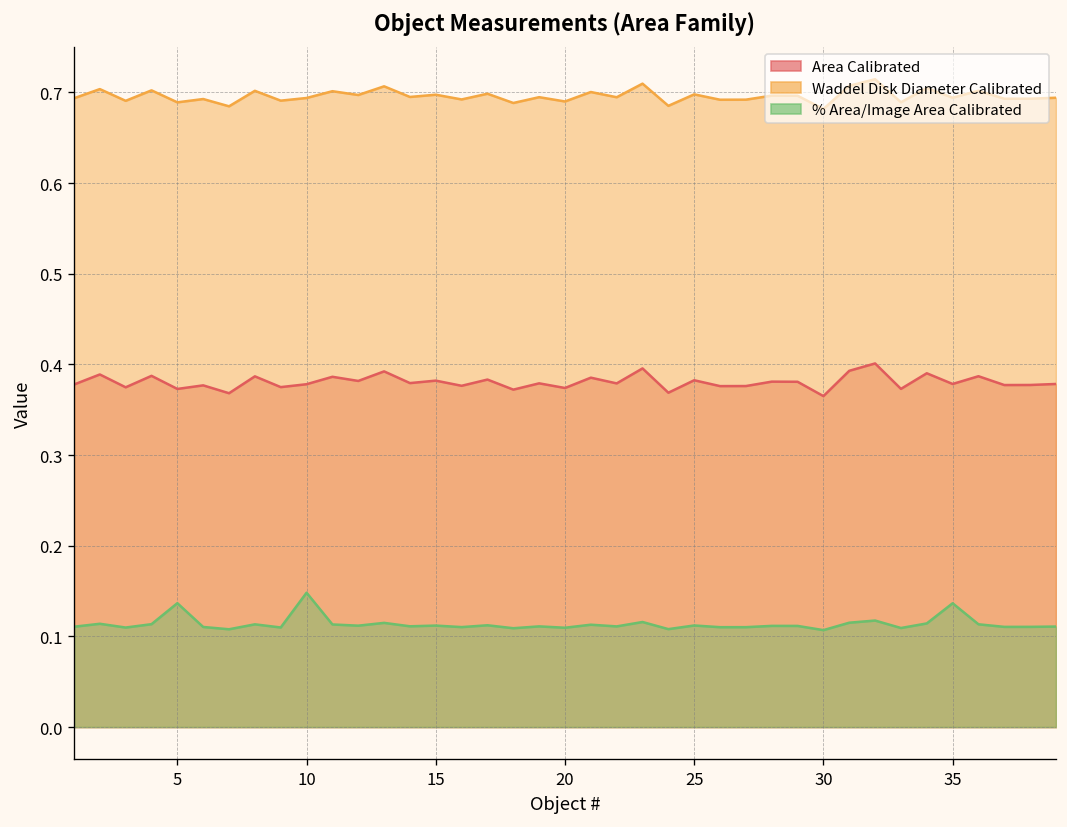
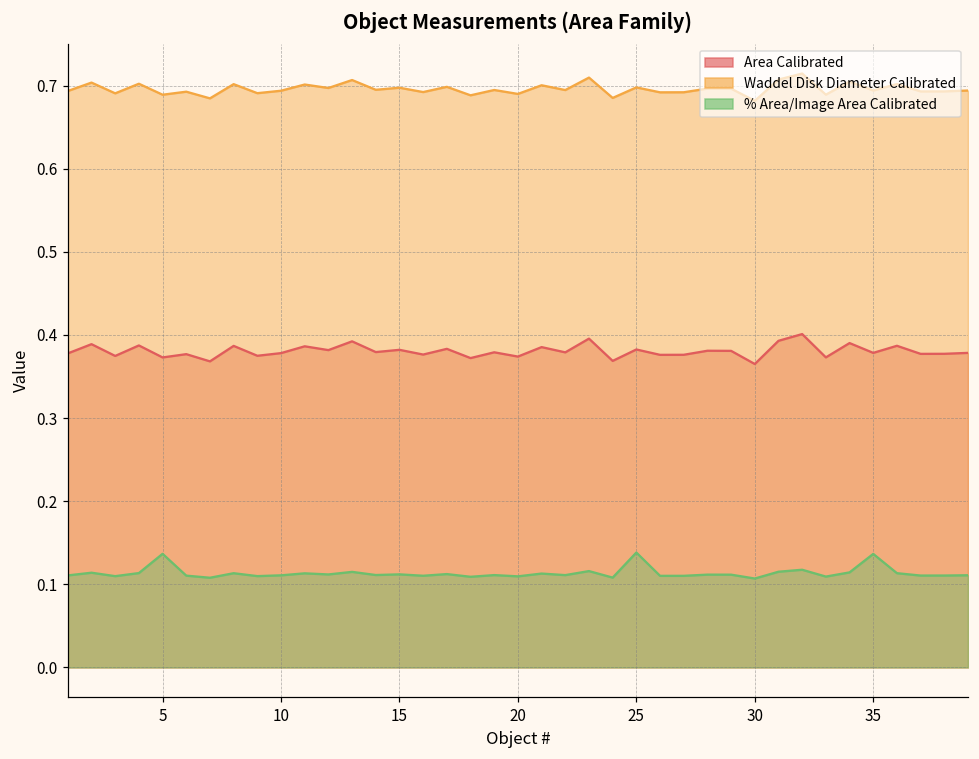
% Area/Image Area Calibrated, 10: 0.15 -> 0.11
% Area/Image Area Calibrated, 25: 0.11 -> 0.14
